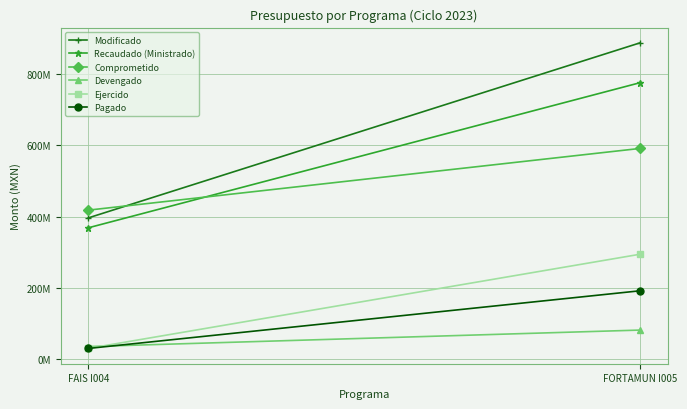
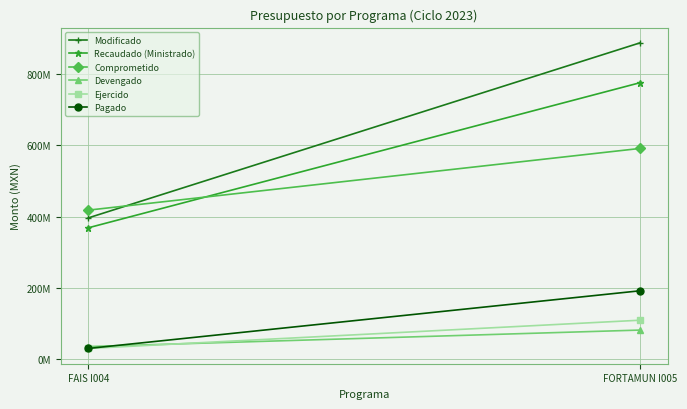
Ejercido, FORTAMUN I005: 290000000 -> 110000000
